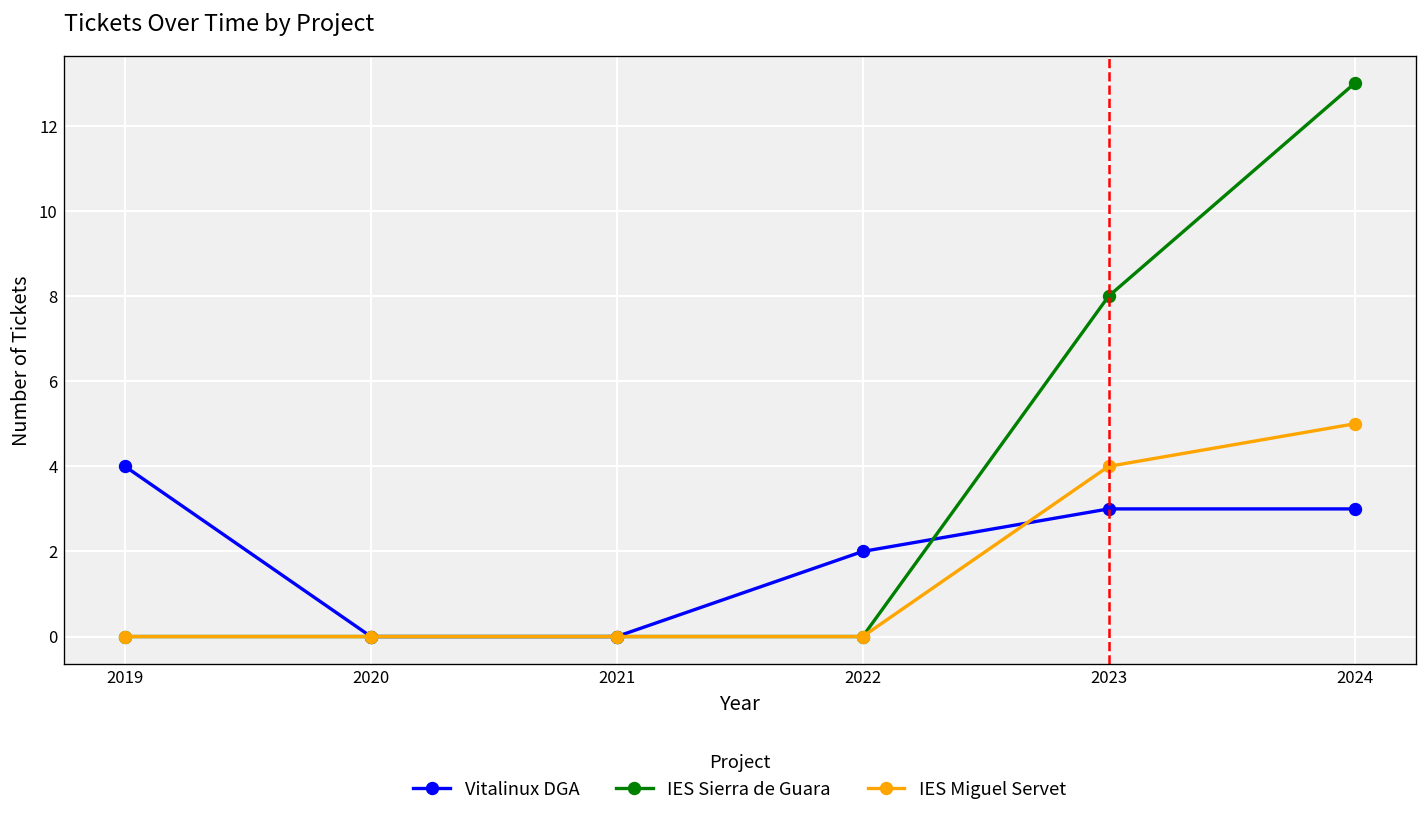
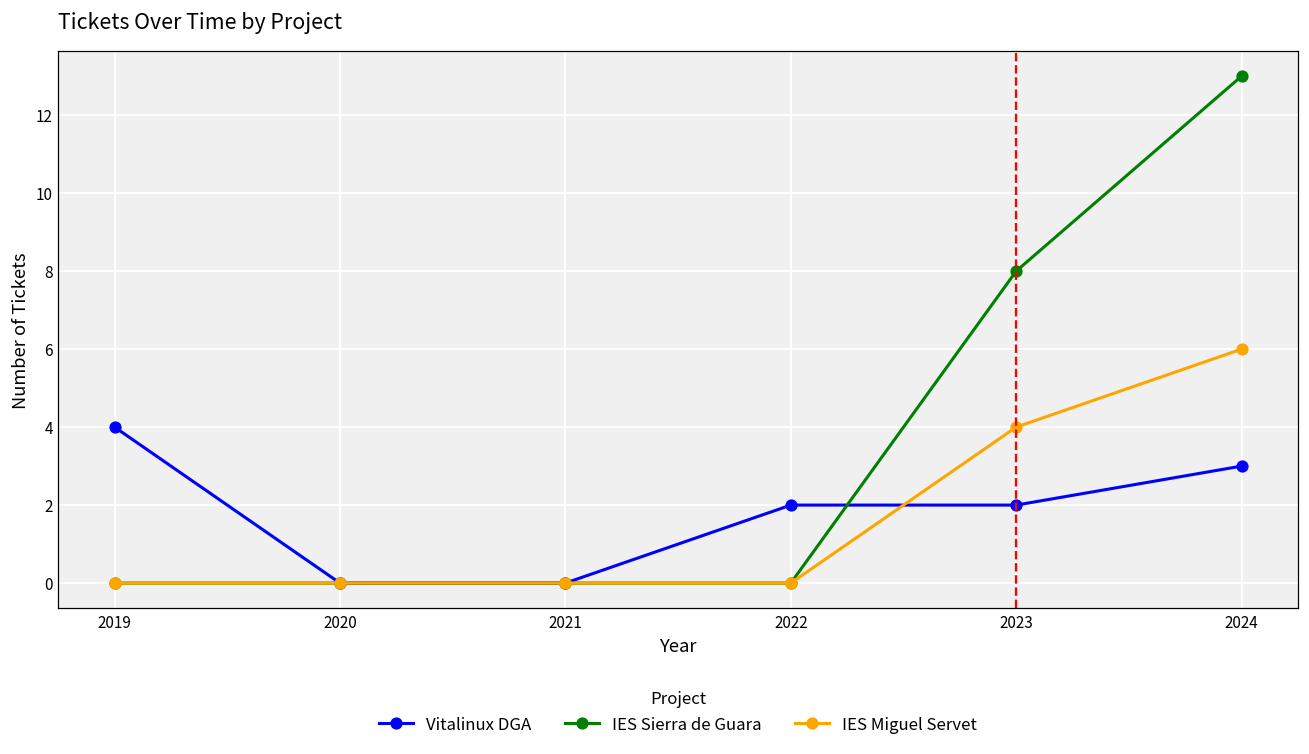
Vitalinux DGA, 2023: 3 -> 2
IES Miguel Servet, 2024: 5 -> 6
